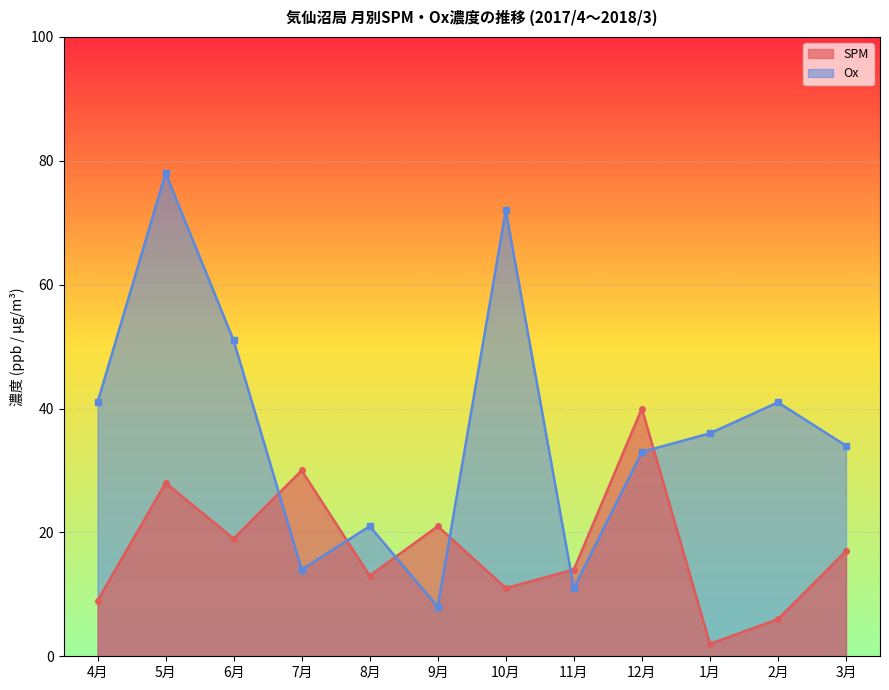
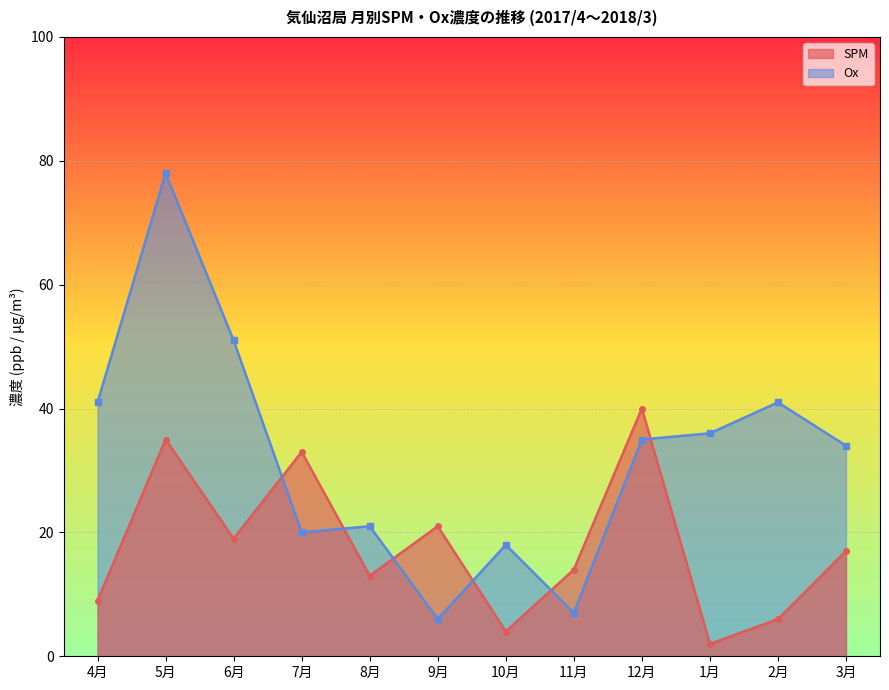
SPM, 5月: 28 -> 35
SPM, 7月: 30 -> 33
Ox, 7月: 14 -> 20
Ox, 9月: 8 -> 6
SPM, 10月: 11 -> 4
Ox, 10月: 72 -> 18
Ox, 11月: 11 -> 7
Ox, 12月: 33 -> 35
